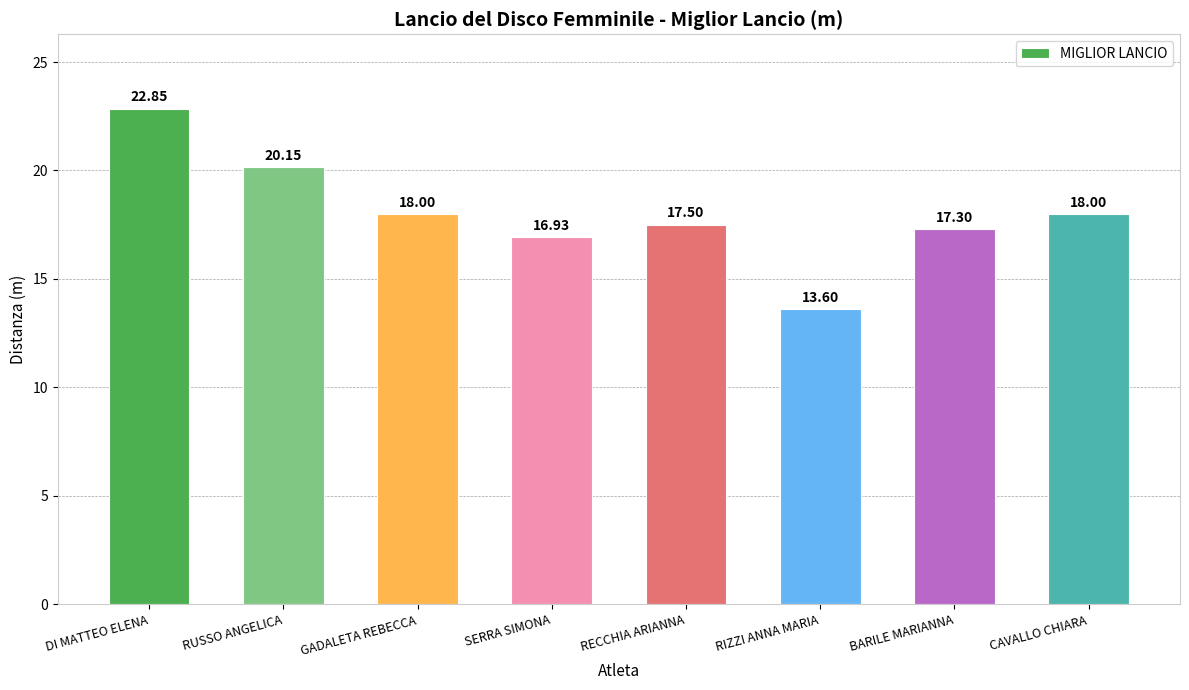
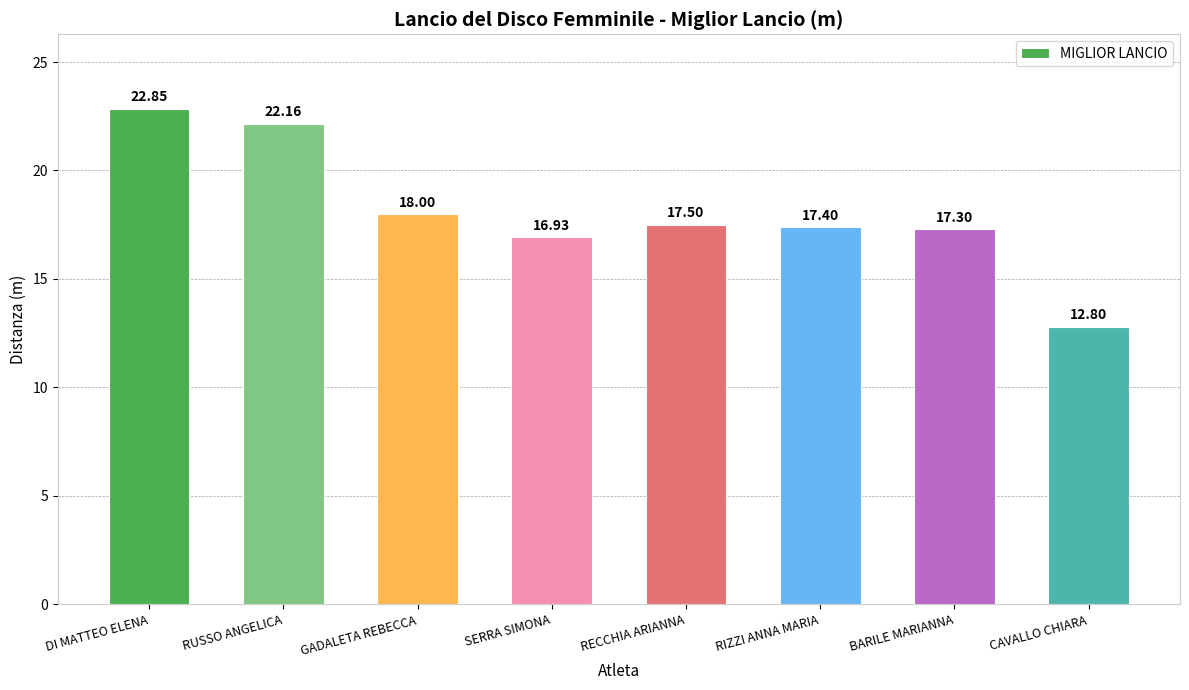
RUSSO ANGELICA: 20.15 -> 22.16
RIZZI ANNA MARIA: 13.60 -> 17.40
CAVALLO CHIARA: 18.00 -> 12.80
